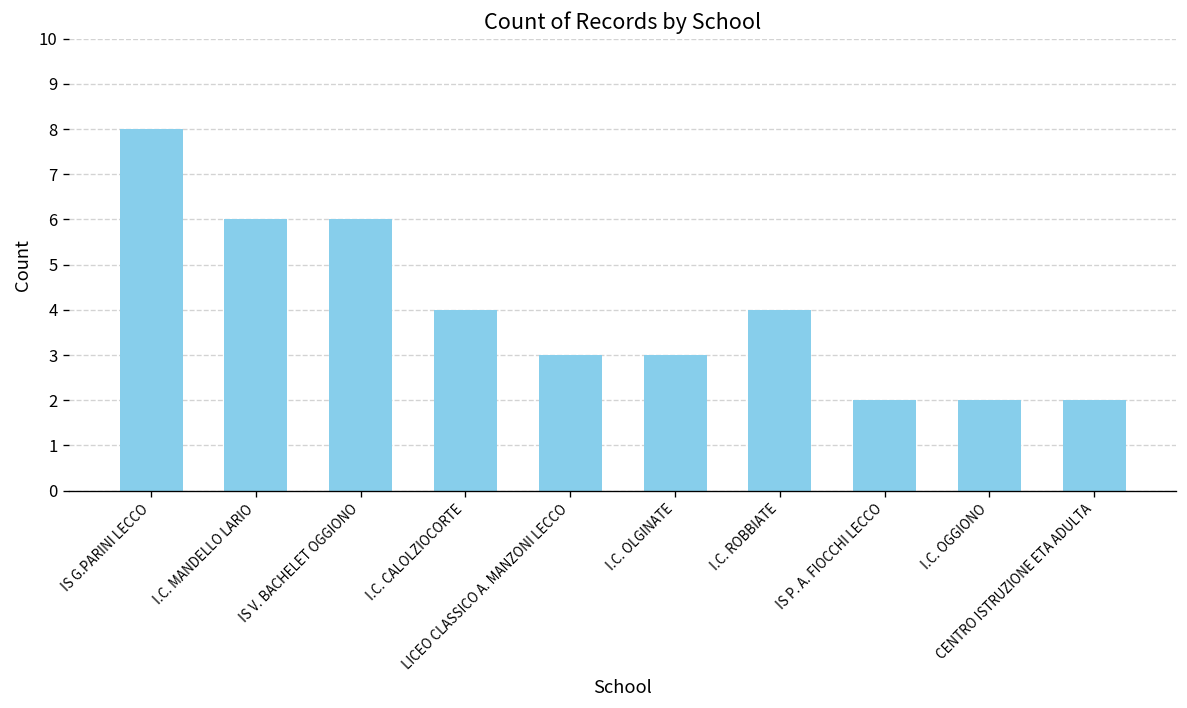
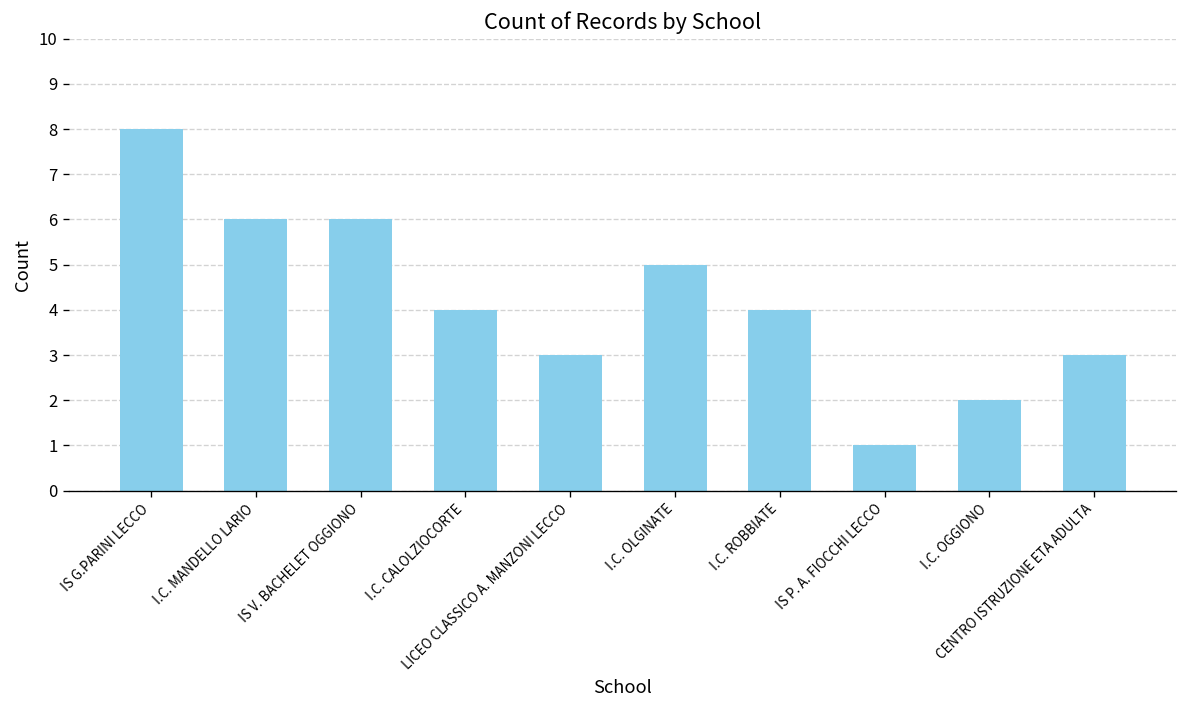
I.C. OLGINATE: 3 -> 5
IS P. A. FIOCCHI LECCO: 2 -> 1
CENTRO ISTRUZIONE ETA ADULTA: 2 -> 3
